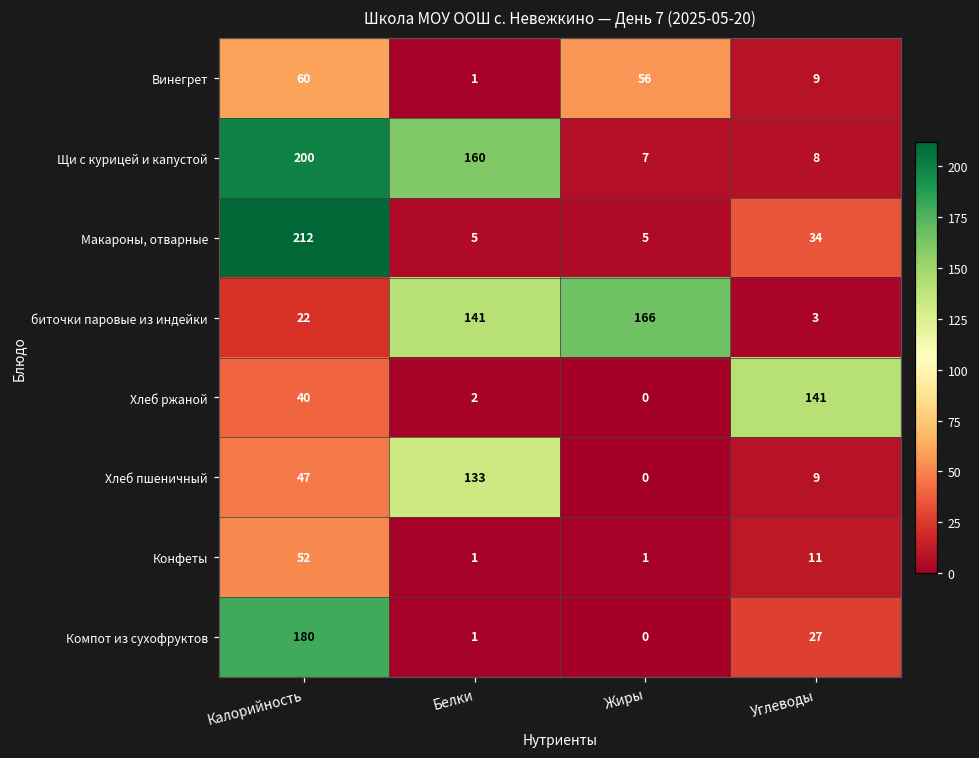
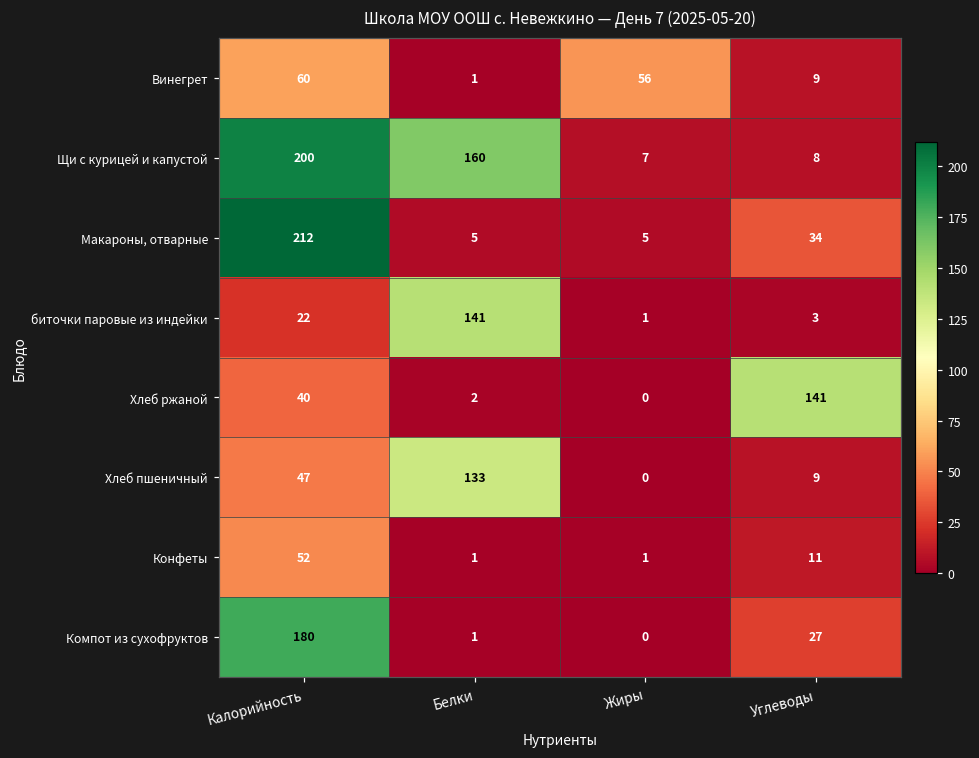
биточки паровые из индейки, Жиры: 166 -> 1
